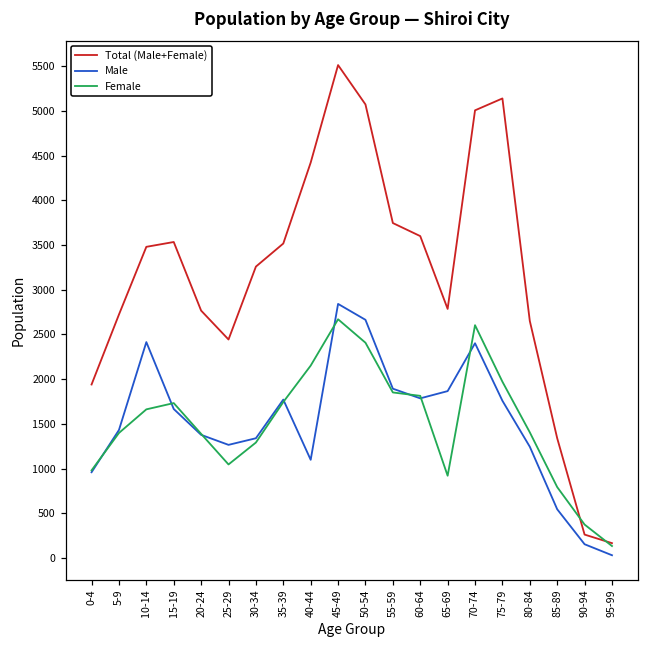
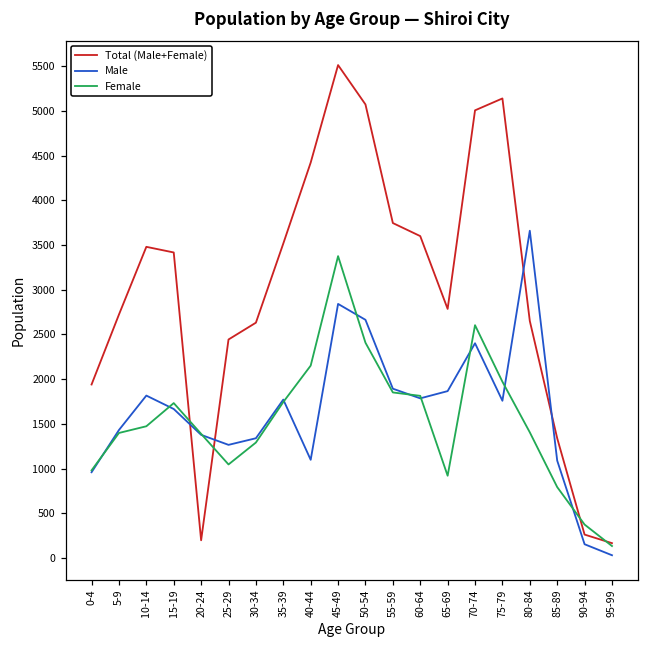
Male, 10-14: 2400 -> 1800
Female, 10-14: 1700 -> 1500
Total (Male+Female), 15-19: 3500 -> 3400
Total (Male+Female), 20-24: 2800 -> 200
Total (Male+Female), 30-34: 3300 -> 2600
Female, 45-49: 2700 -> 3400
Male, 80-84: 1200 -> 3700
Male, 85-89: 500 -> 1100
